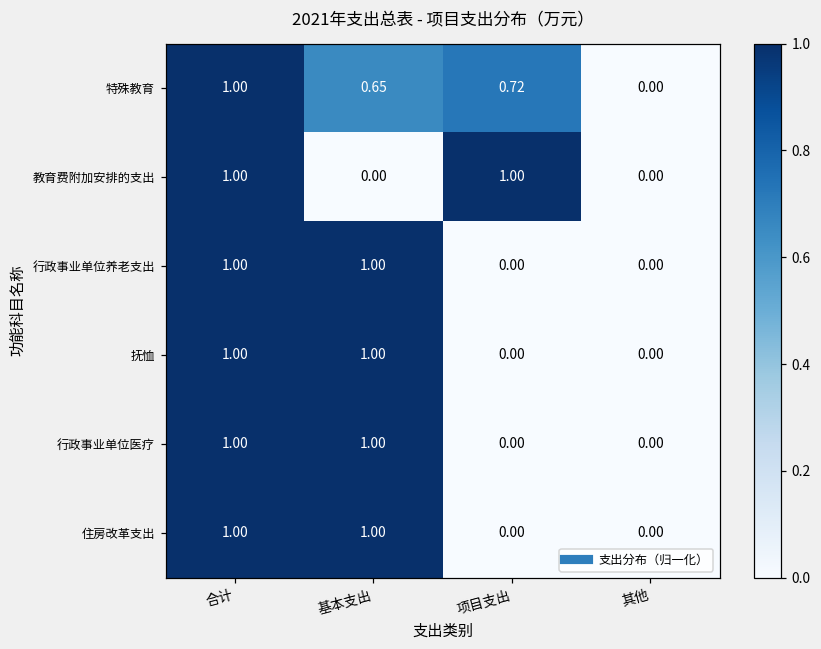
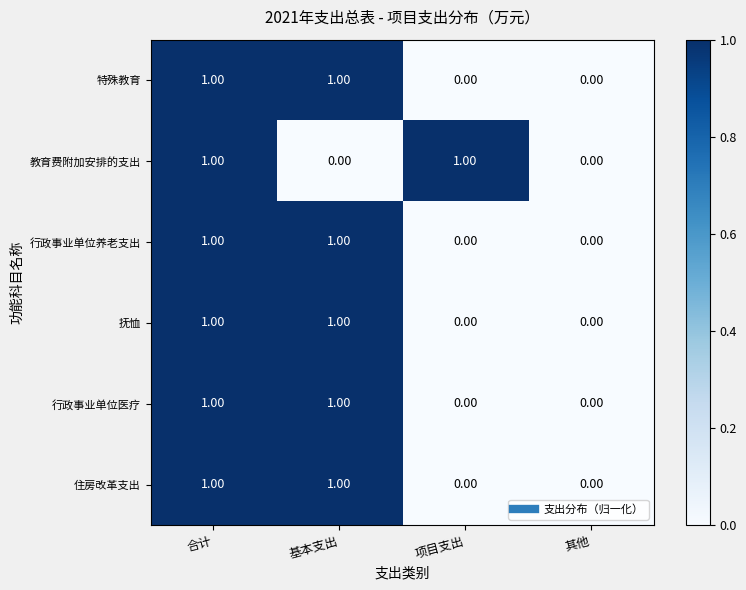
特殊教育, 基本支出: 0.65 -> 1.00
特殊教育, 项目支出: 0.72 -> 0.00
